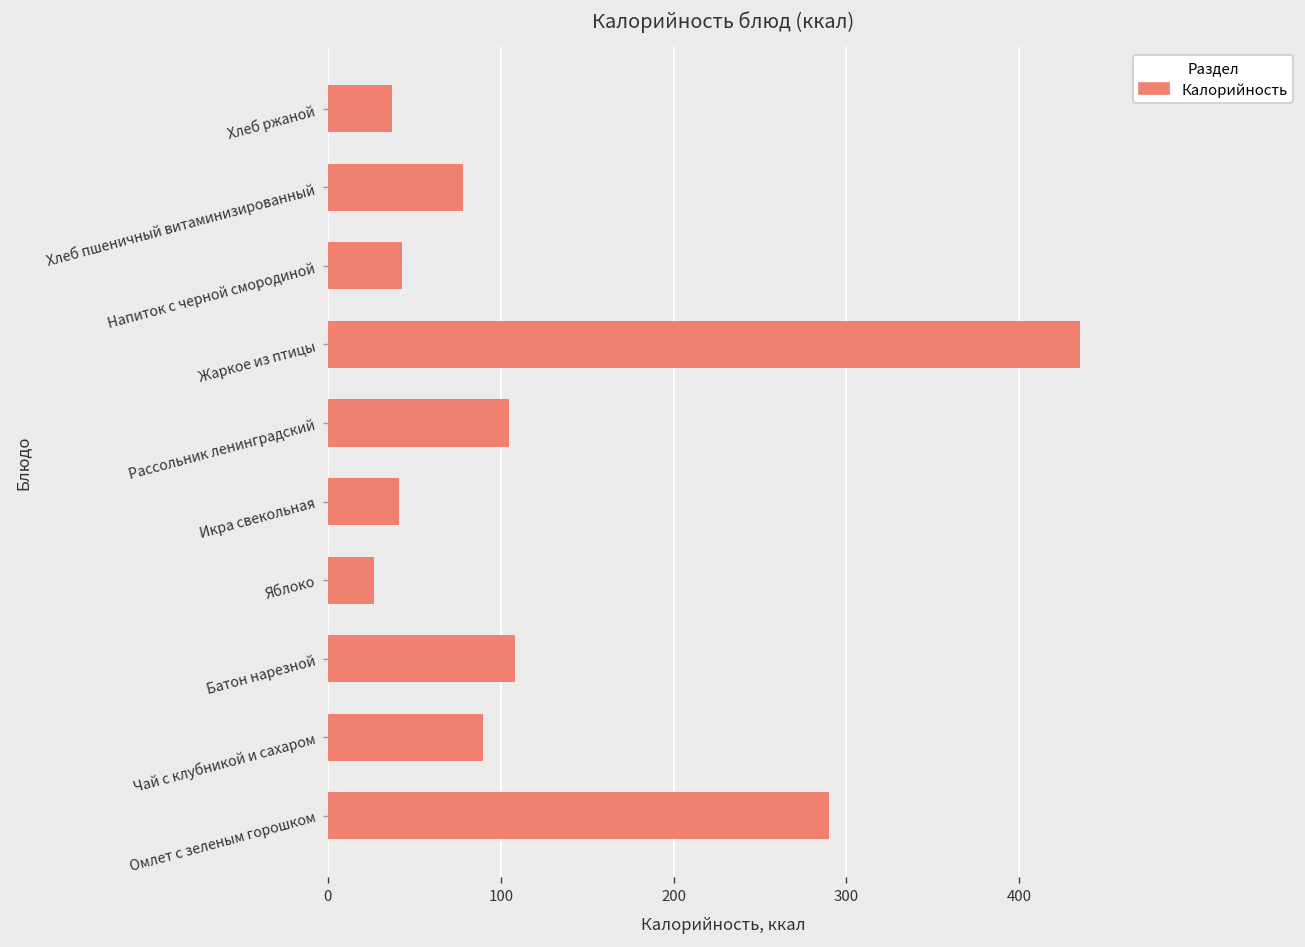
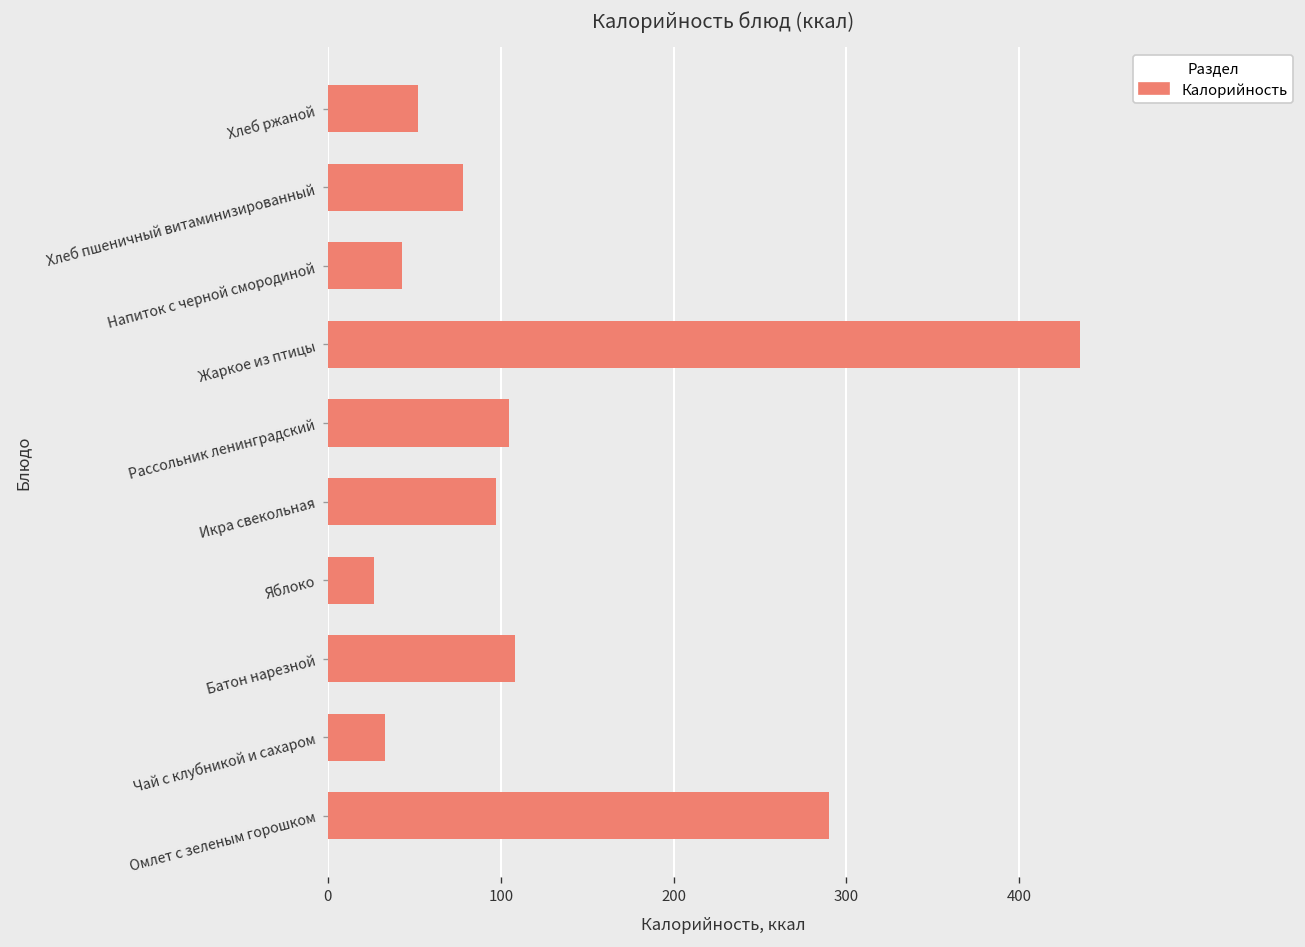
Хлеб ржаной: 37 -> 52
Икра свекольная: 41 -> 97
Чай с клубникой и сахаром: 90 -> 33
